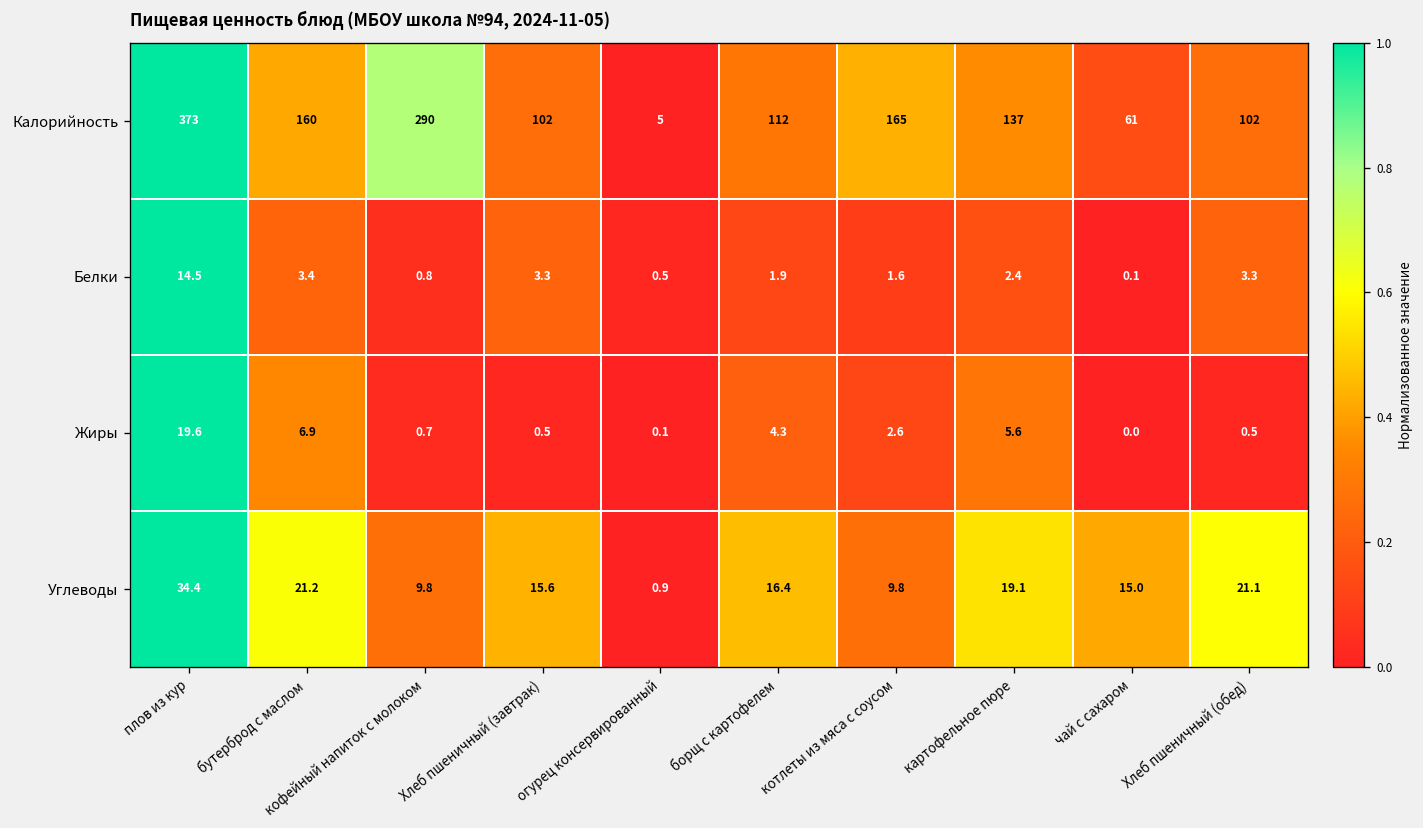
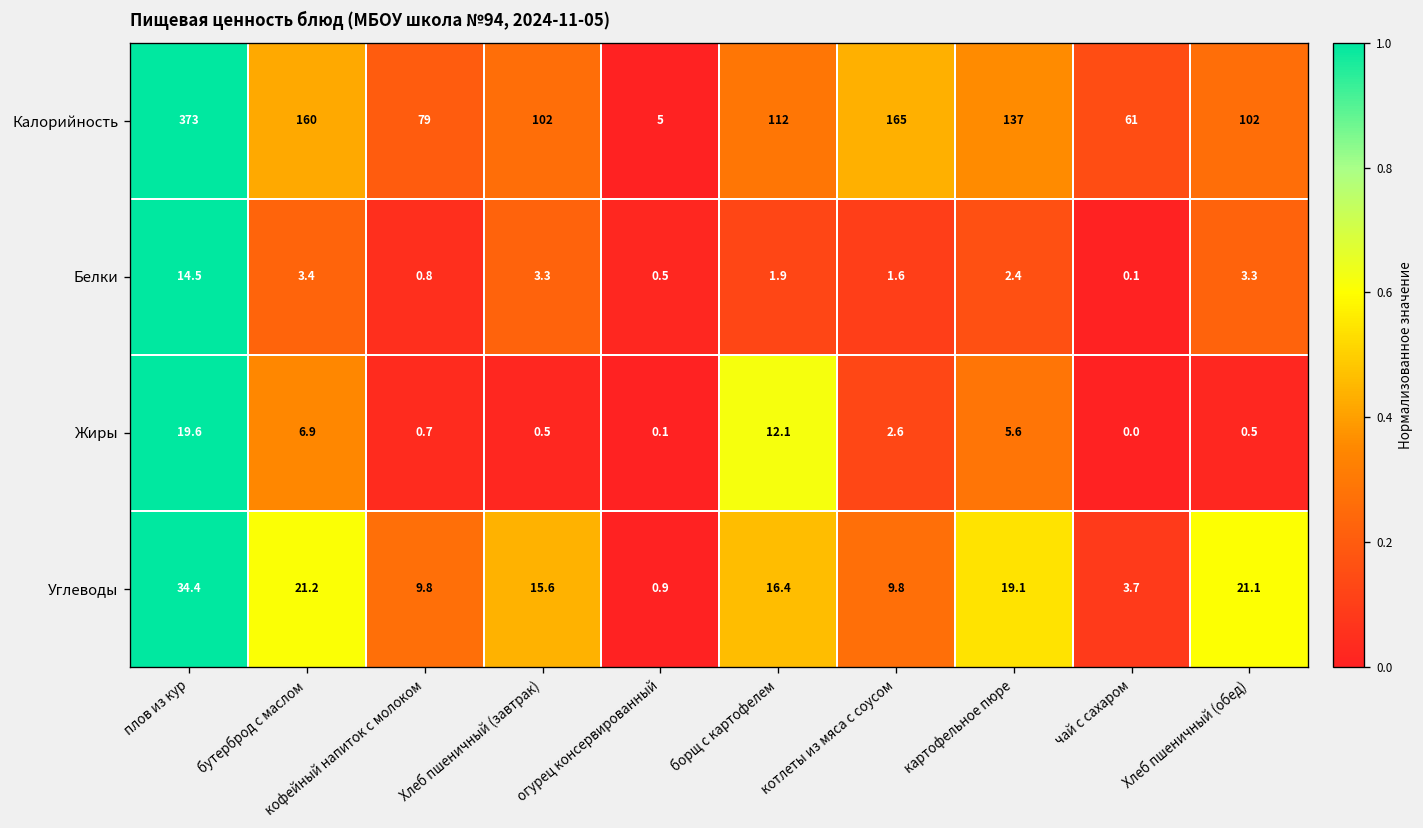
Калорийность, кофейный напиток с молоком: 290 -> 79
Жиры, борщ с картофелем: 4.3 -> 12.1
Углеводы, чай с сахаром: 15.0 -> 3.7
